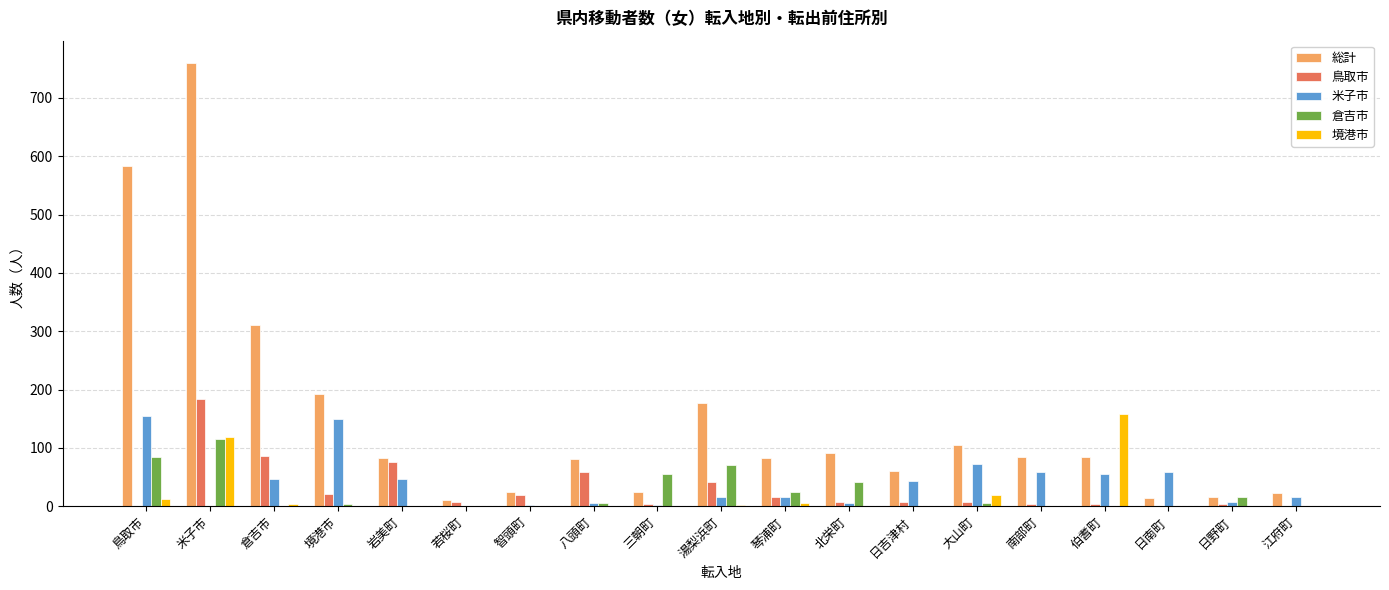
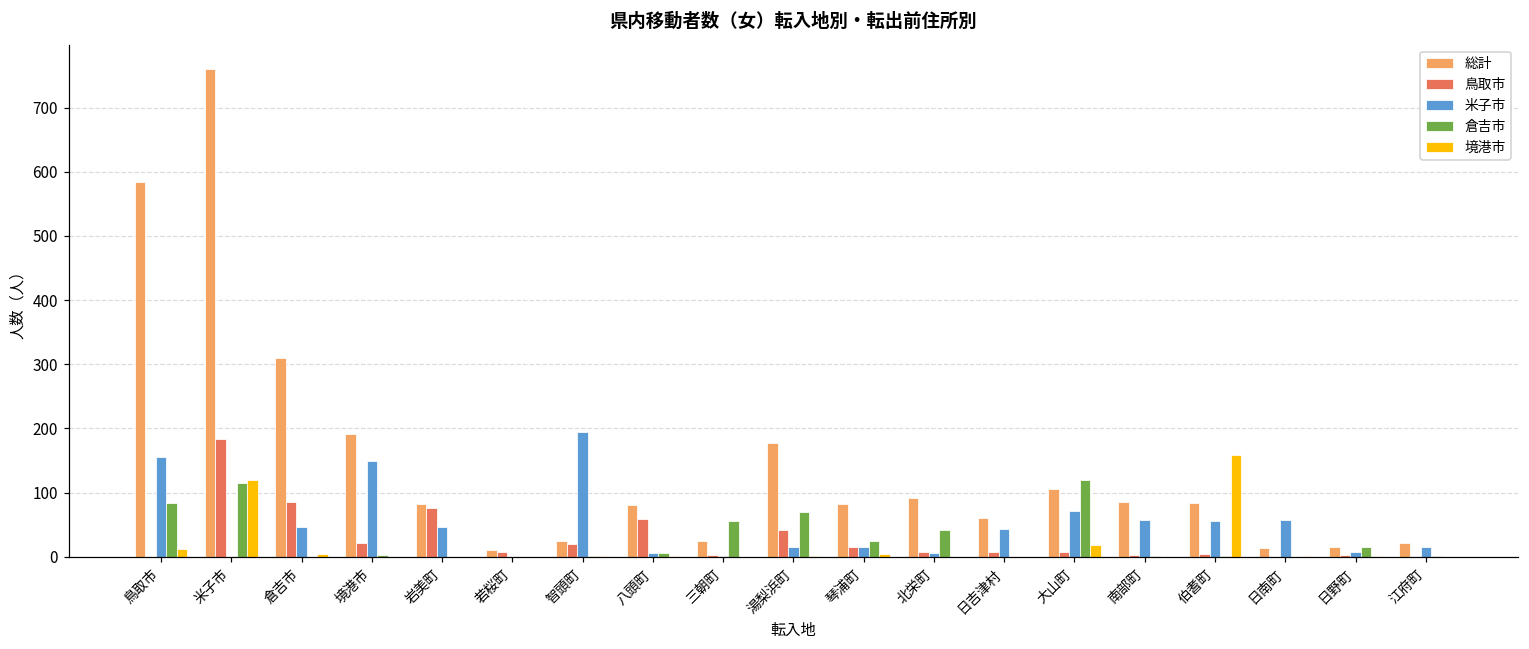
米子市, 智頭町: 0 -> 200
倉吉市, 大山町: 10 -> 120
